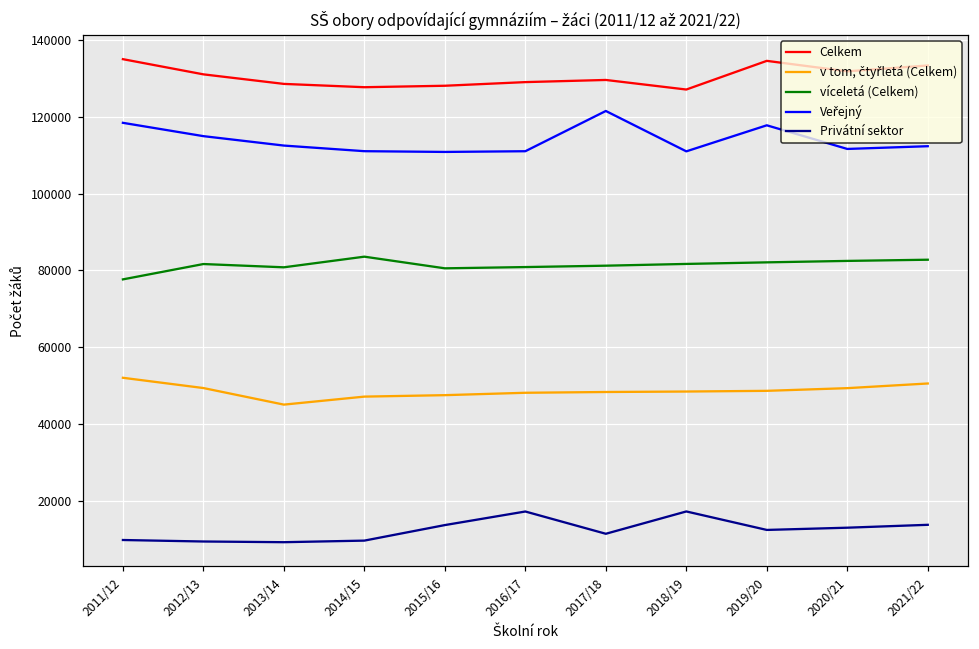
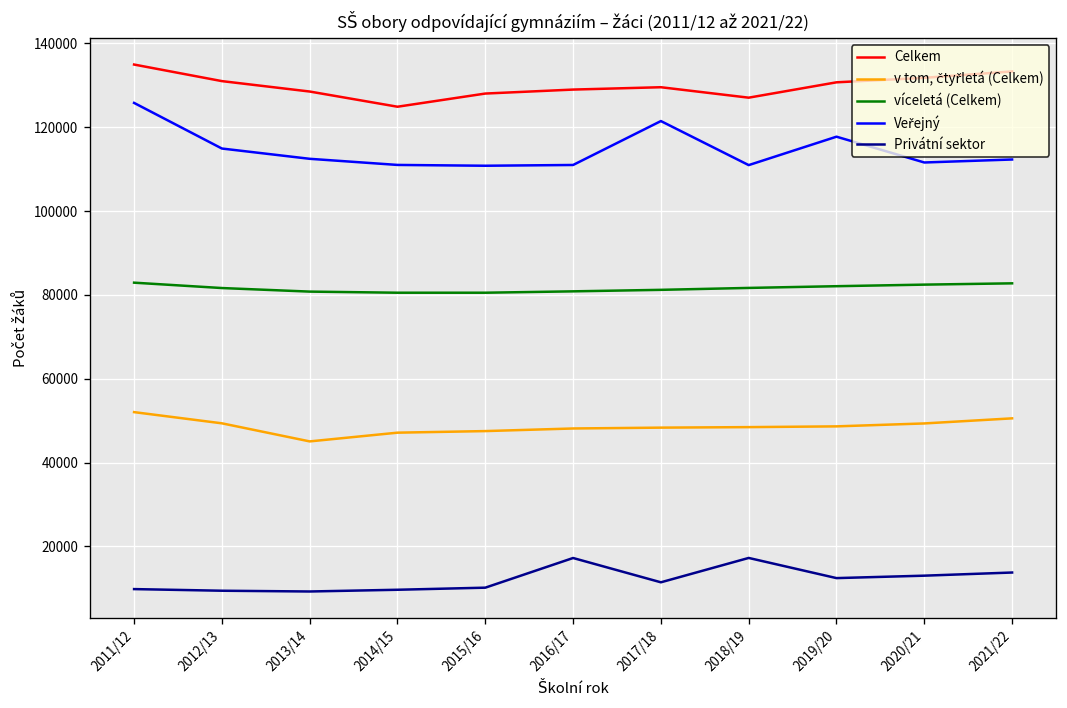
víceletá (Celkem), 2011/12: 78000 -> 83000
Veřejný, 2011/12: 118000 -> 126000
Celkem, 2014/15: 128000 -> 125000
víceletá (Celkem), 2014/15: 84000 -> 81000
Privátní sektor, 2015/16: 14000 -> 10000
Celkem, 2019/20: 135000 -> 131000
